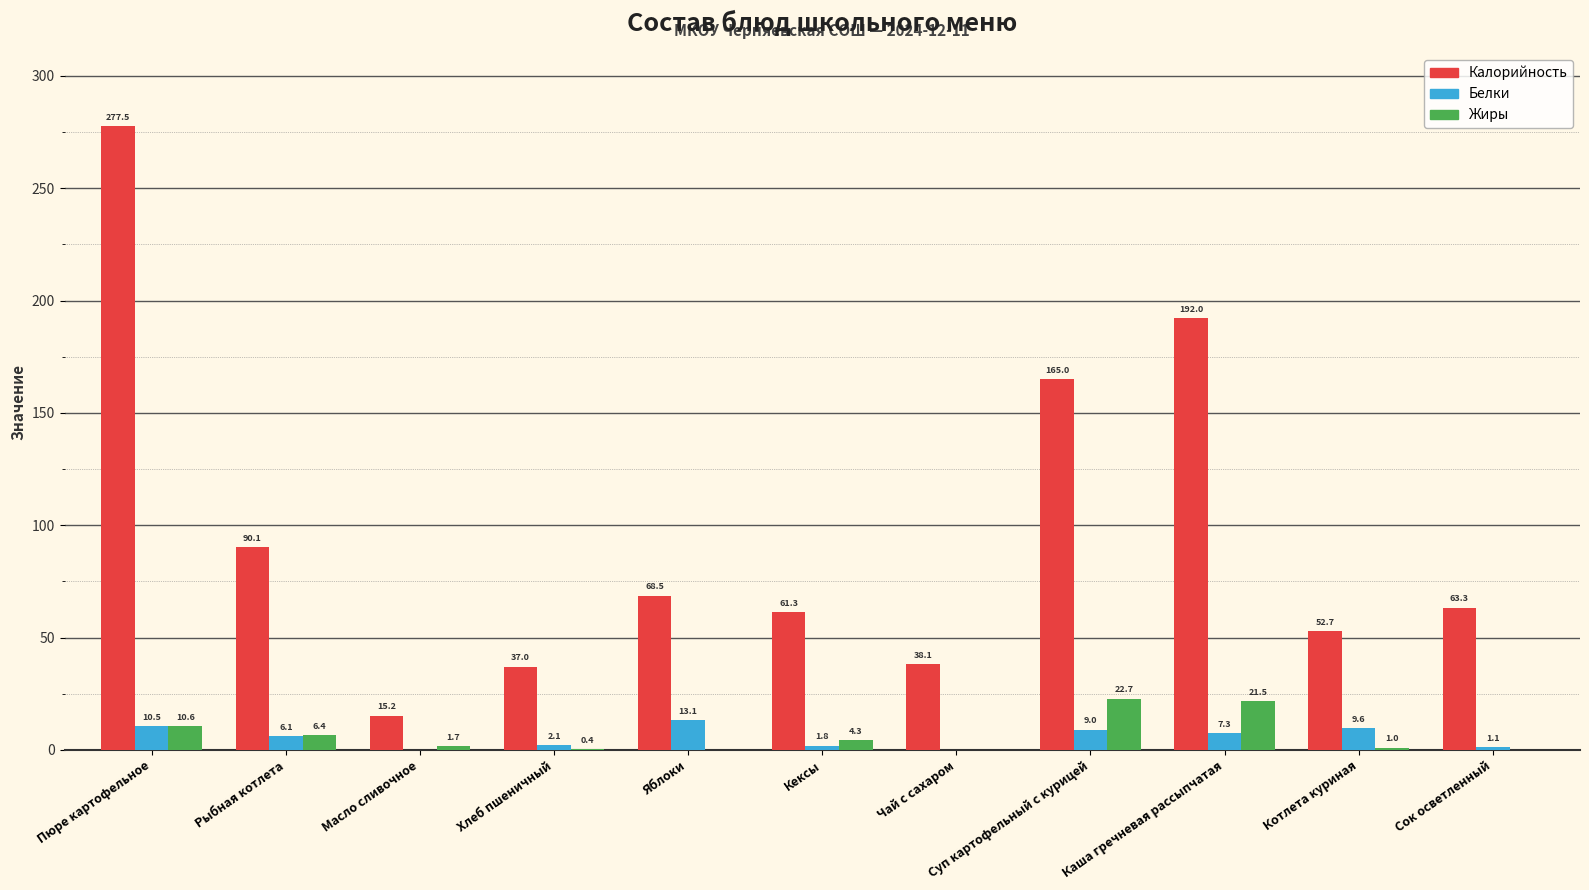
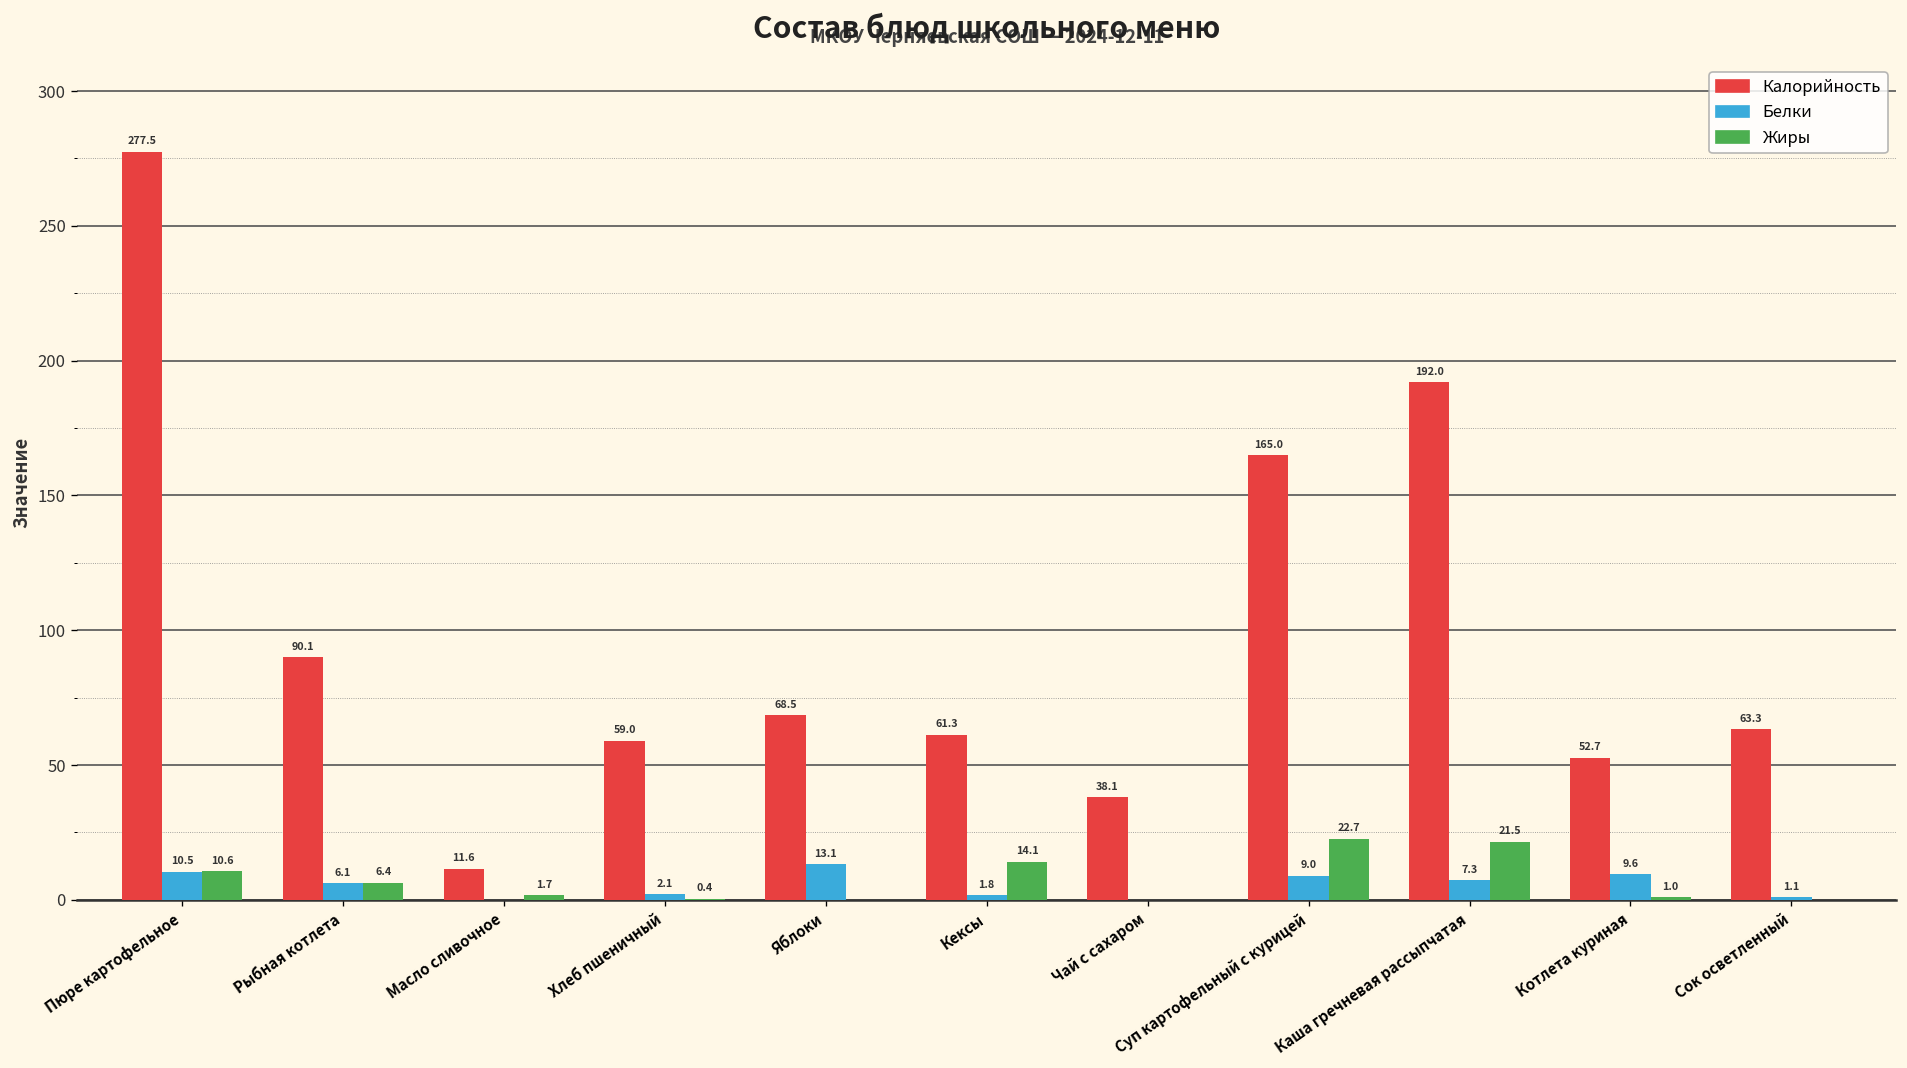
Калорийность, Масло сливочное: 15.2 -> 11.6
Калорийность, Хлеб пшеничный: 37.0 -> 59.0
Жиры, Кексы: 4.3 -> 14.1
